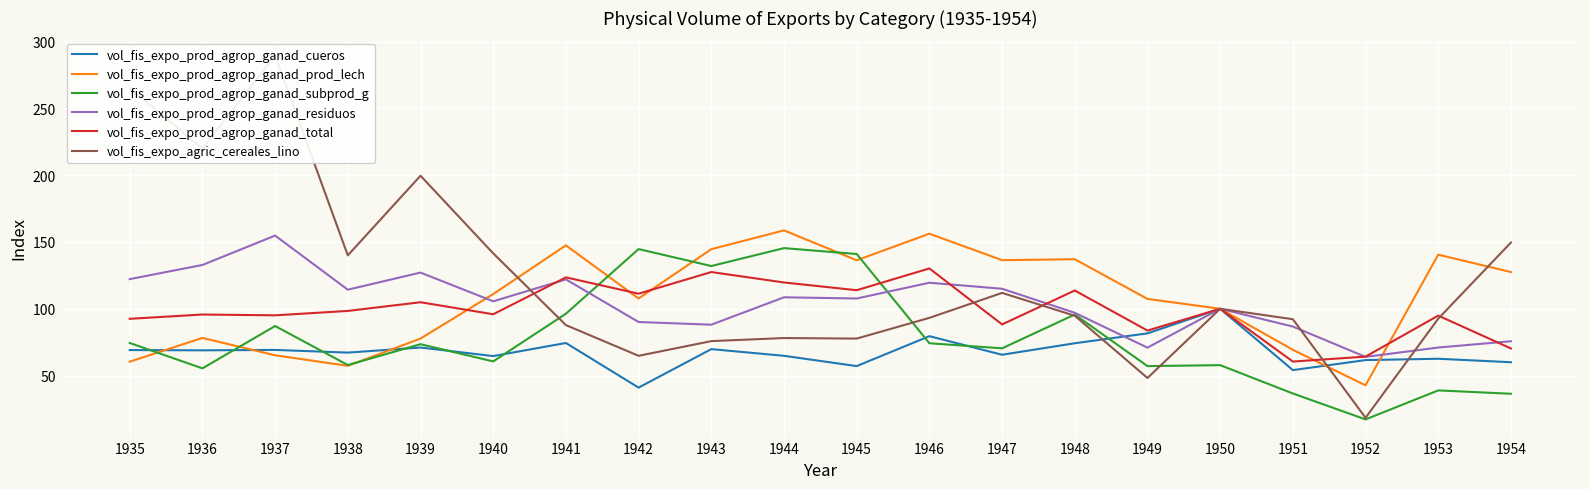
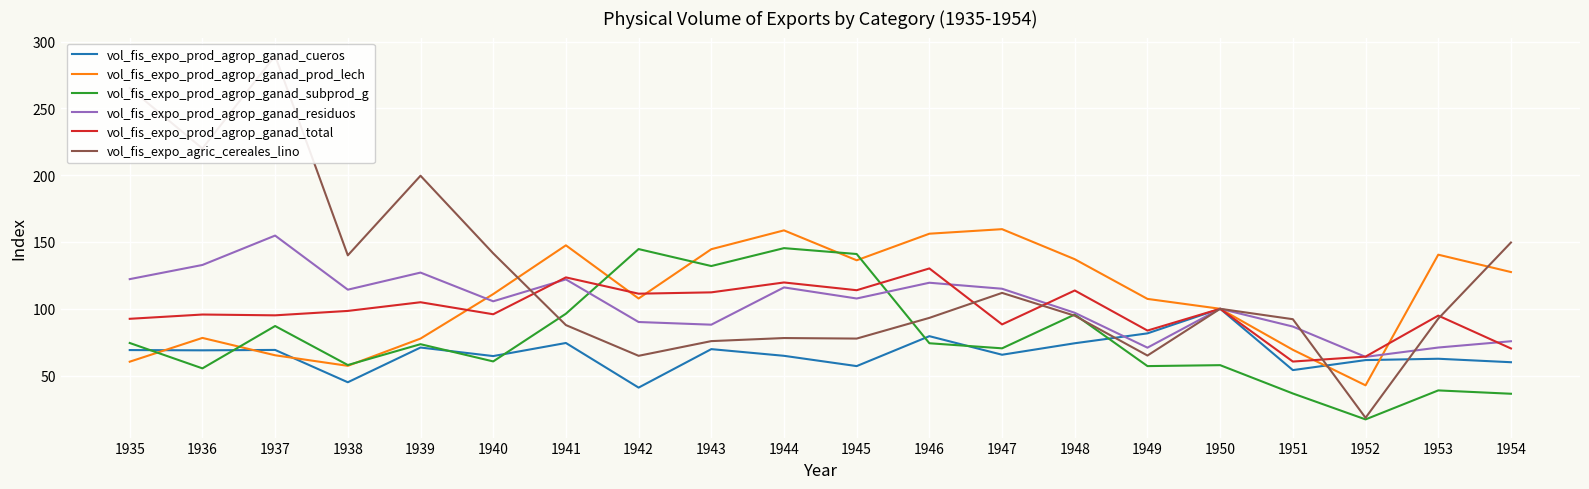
vol_fis_expo_prod_agrop_ganad_cueros, 1938: 67 -> 45
vol_fis_expo_prod_agrop_ganad_total, 1943: 128 -> 112
vol_fis_expo_prod_agrop_ganad_residuos, 1944: 109 -> 116
vol_fis_expo_prod_agrop_ganad_prod_lech, 1947: 136 -> 160
vol_fis_expo_agric_cereales_lino, 1949: 48 -> 65
